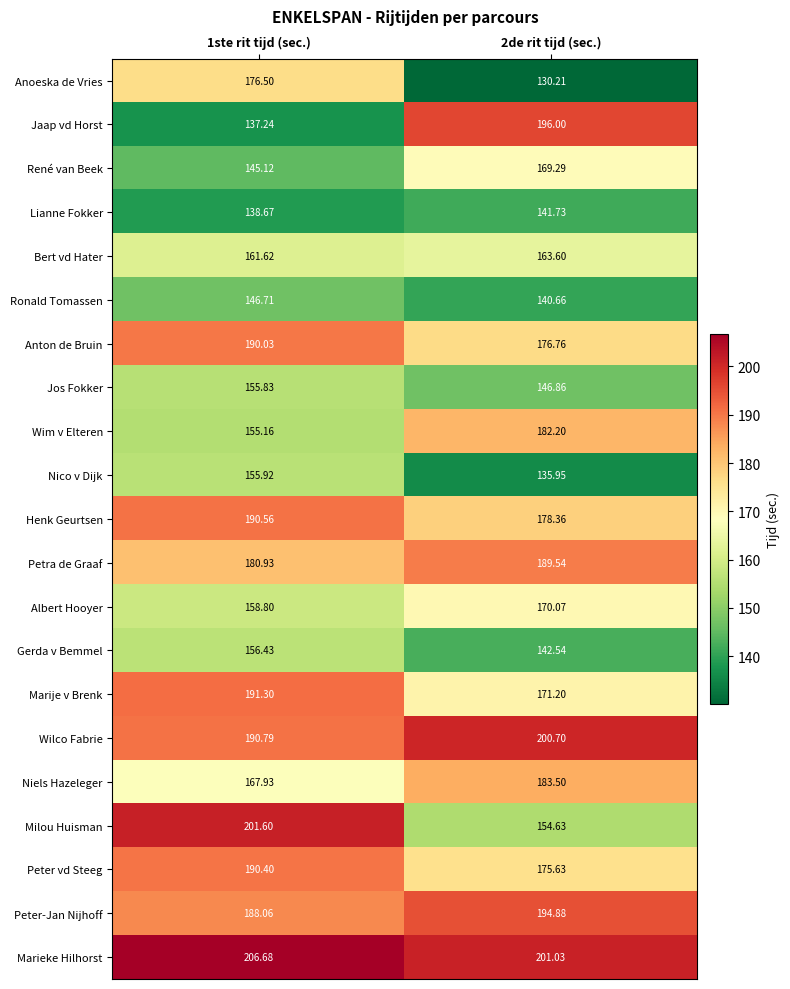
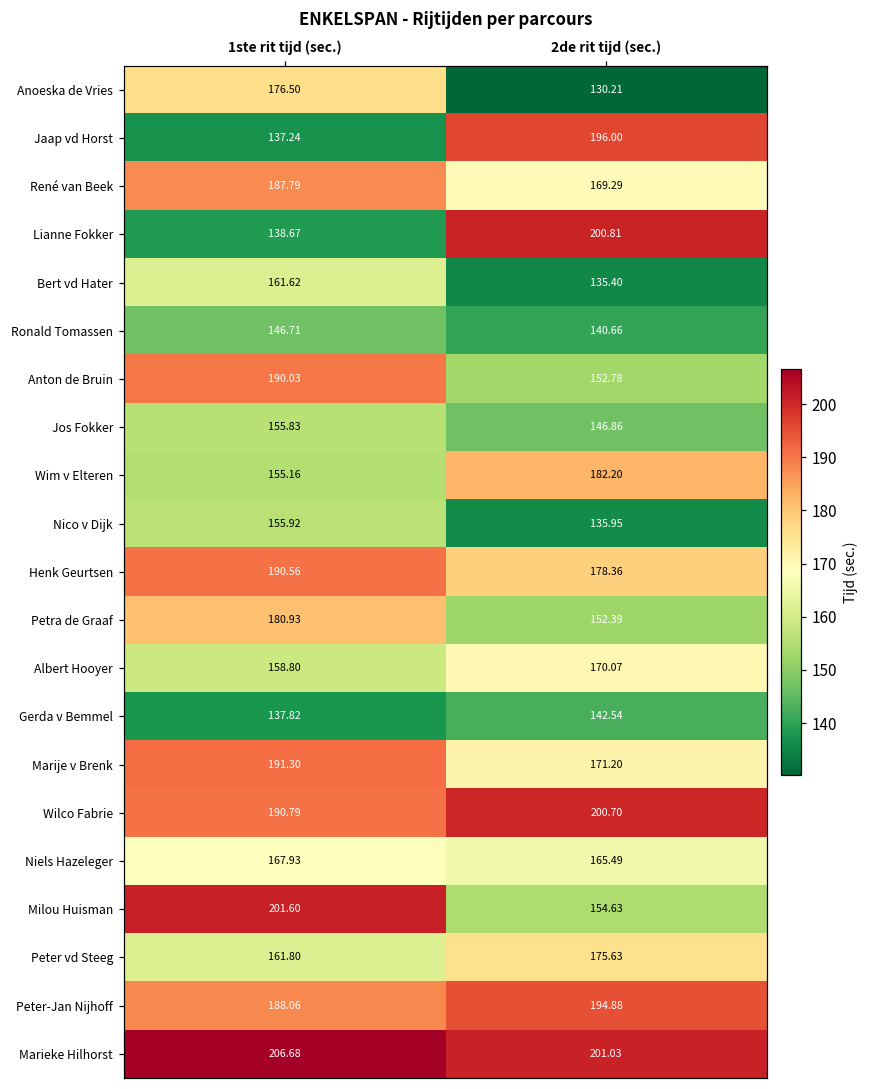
René van Beek, 1ste rit tijd (sec.): 145.12 -> 187.79
Lianne Fokker, 2de rit tijd (sec.): 141.73 -> 200.81
Bert vd Hater, 2de rit tijd (sec.): 163.60 -> 135.40
Anton de Bruin, 2de rit tijd (sec.): 176.76 -> 152.78
Petra de Graaf, 2de rit tijd (sec.): 189.54 -> 152.39
Gerda v Bemmel, 1ste rit tijd (sec.): 156.43 -> 137.82
Niels Hazeleger, 2de rit tijd (sec.): 183.50 -> 165.49
Peter vd Steeg, 1ste rit tijd (sec.): 190.40 -> 161.80
